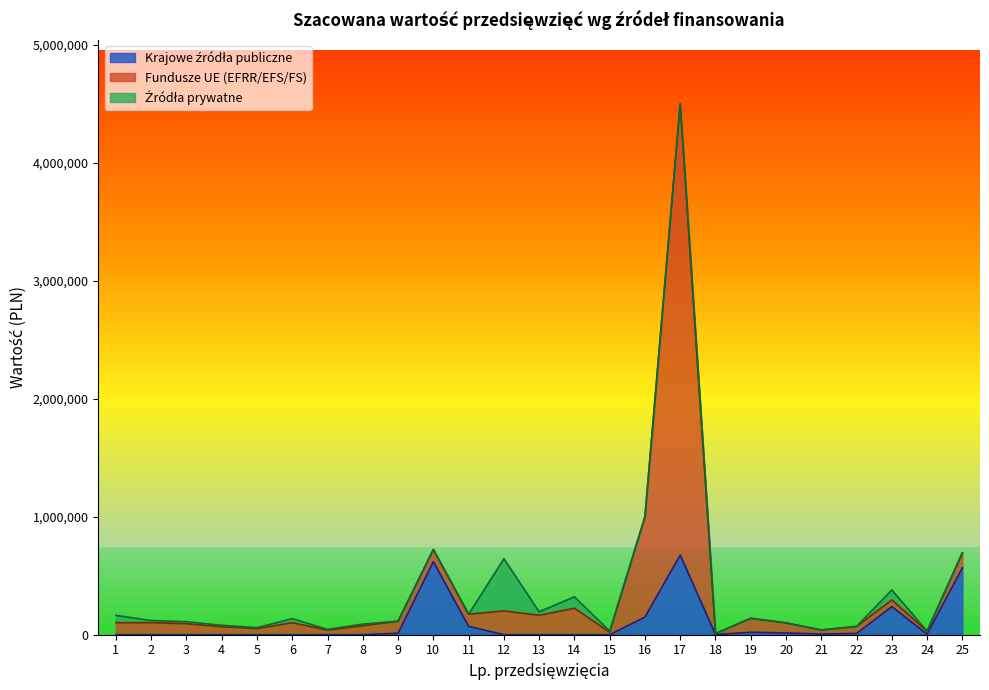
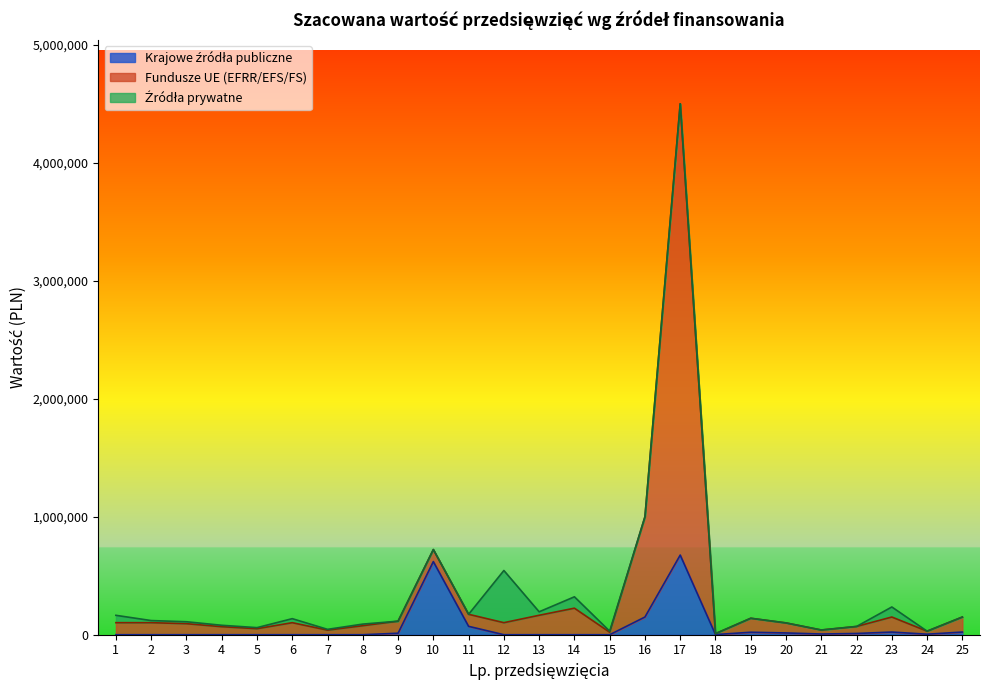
Fundusze UE (EFRR/EFS/FS), 12: 200,000 -> 100,000
Krajowe źródła publiczne, 23: 240,000 -> 20,000
Fundusze UE (EFRR/EFS/FS), 23: 60,000 -> 130,000
Krajowe źródła publiczne, 25: 570,000 -> 20,000
